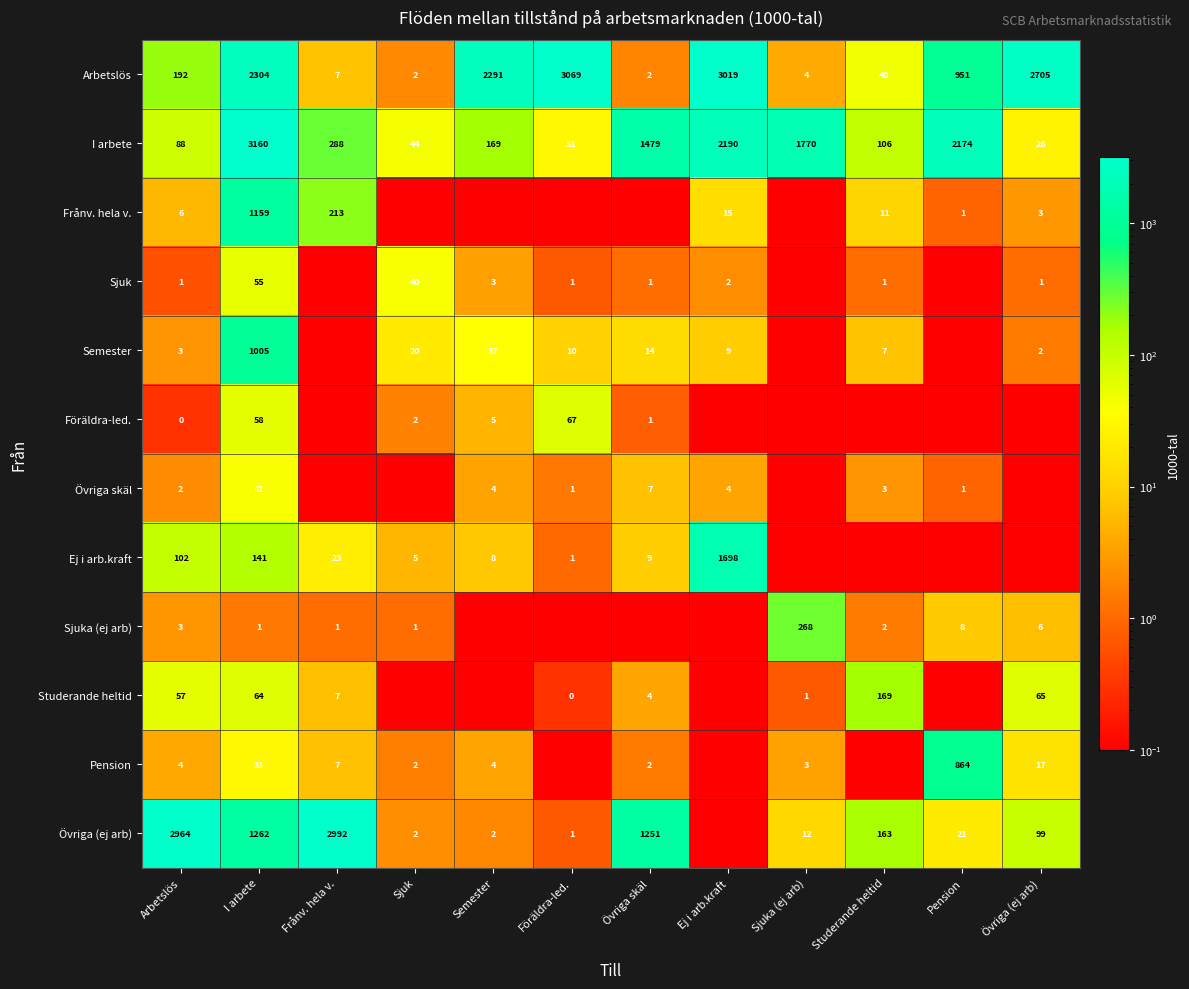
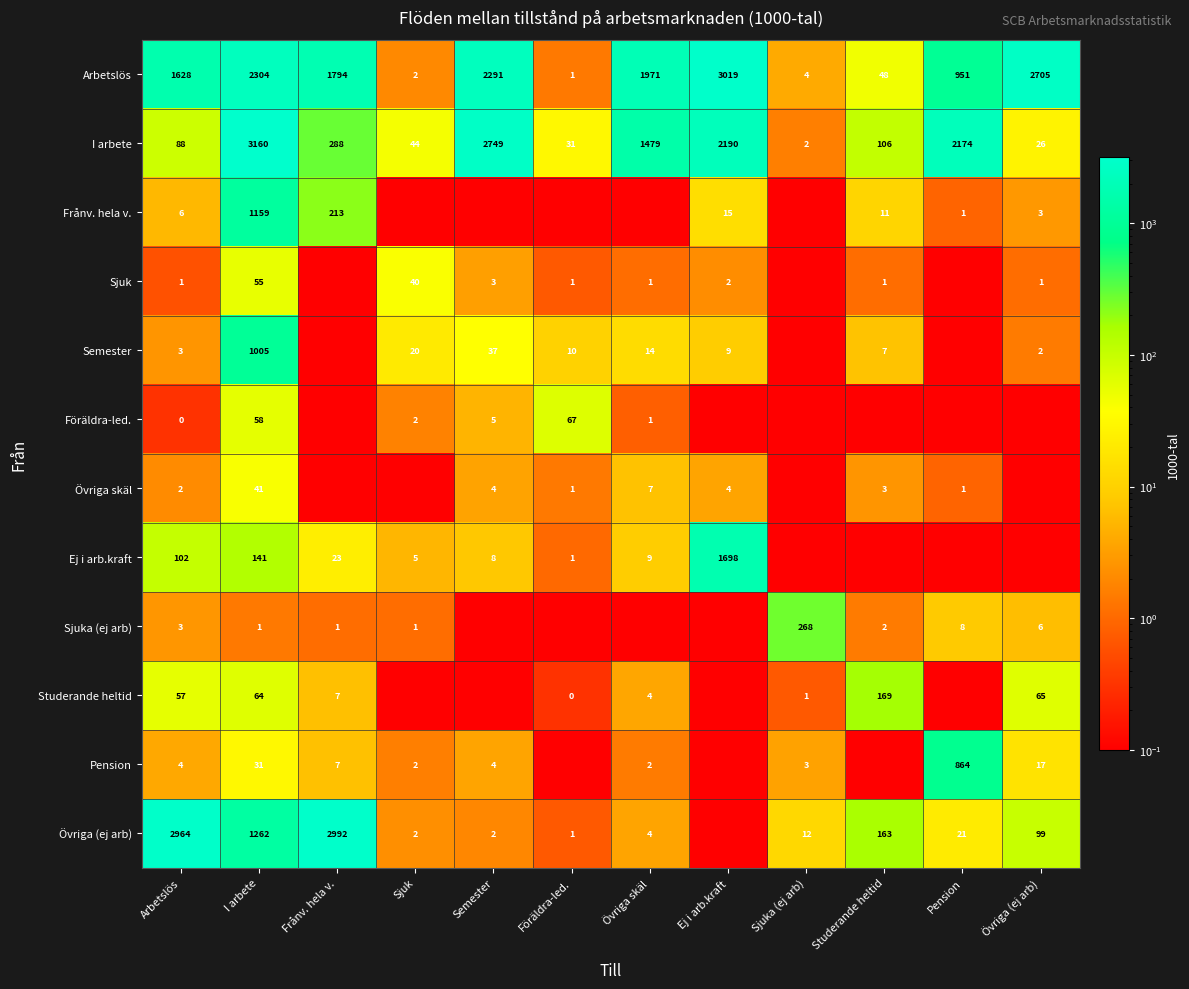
Arbetslös, Arbetslös: 192 -> 1628
Arbetslös, Frånv. hela v.: 7 -> 1794
Arbetslös, Föräldra-led.: 3069 -> 1
Arbetslös, Övriga skäl: 2 -> 1971
I arbete, Semester: 169 -> 2749
I arbete, Sjuka (ej arb): 1770 -> 2
Övriga (ej arb), Övriga skäl: 1251 -> 4
